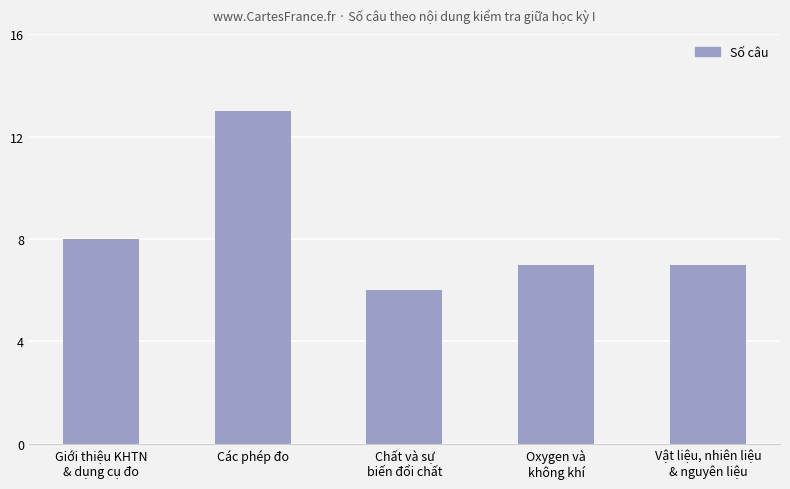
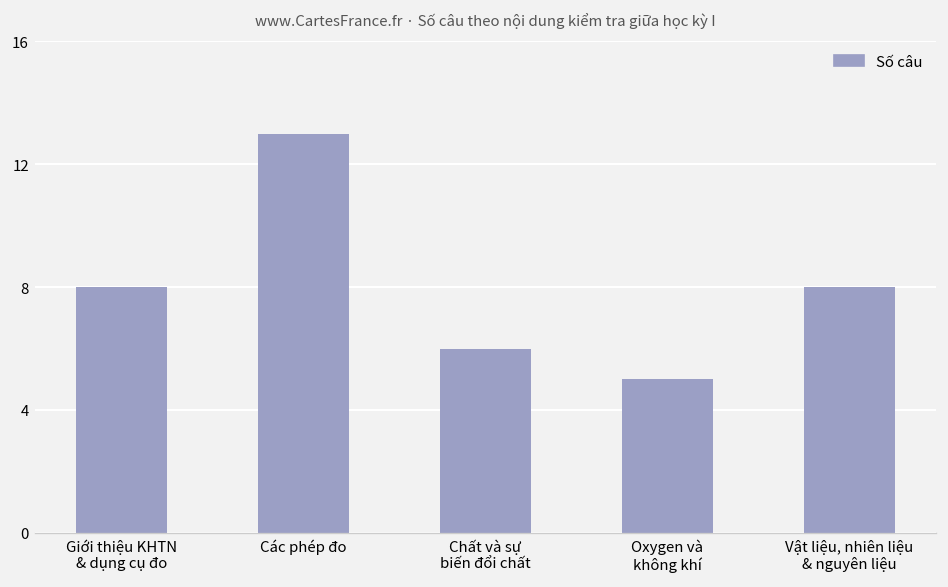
Oxygen và không khí: 7 -> 5
Vật liệu, nhiên liệu & nguyên liệu: 7 -> 8
